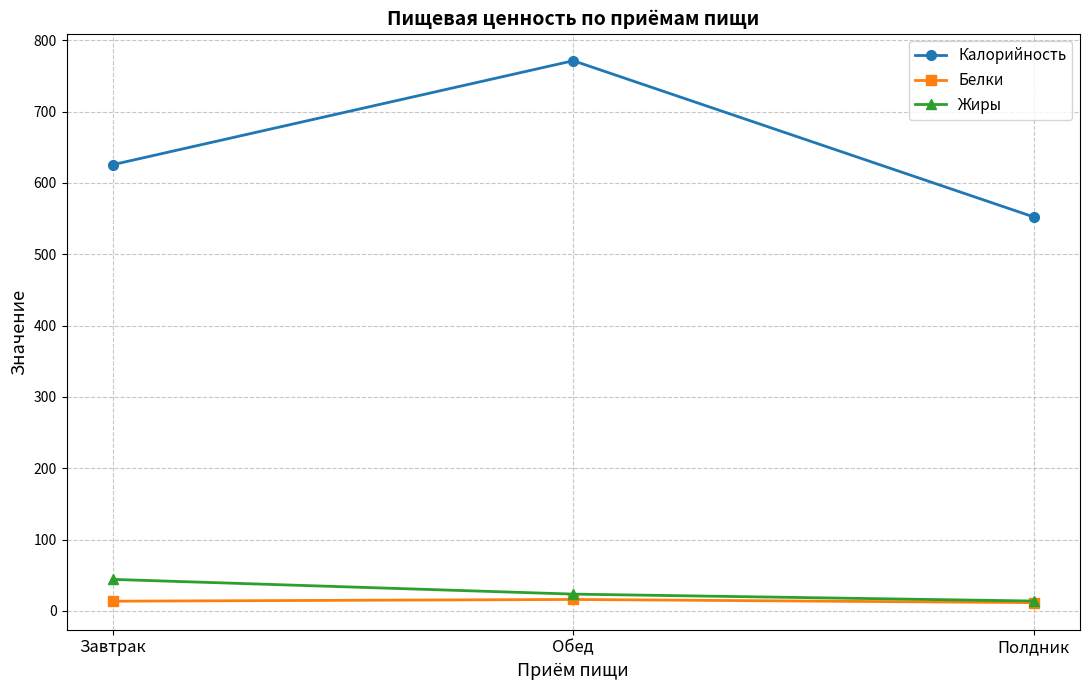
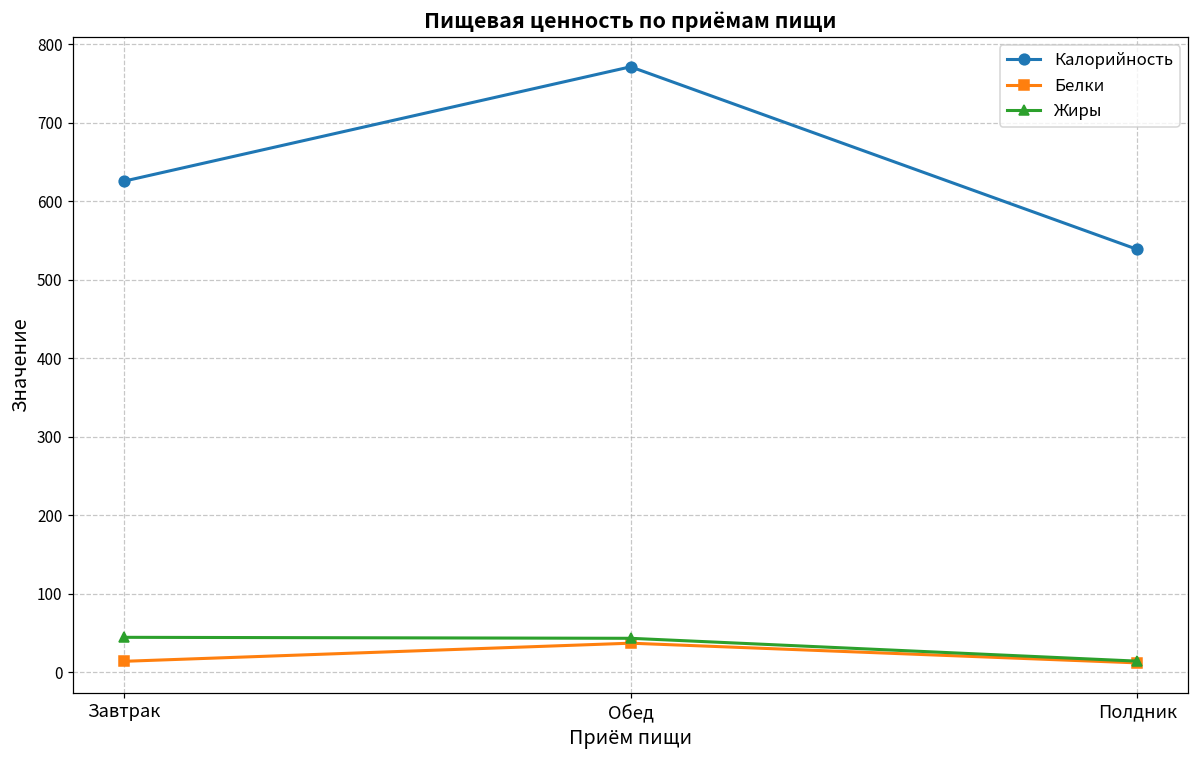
Белки, Обед: 20 -> 40
Жиры, Обед: 20 -> 40
Калорийность, Полдник: 550 -> 540
